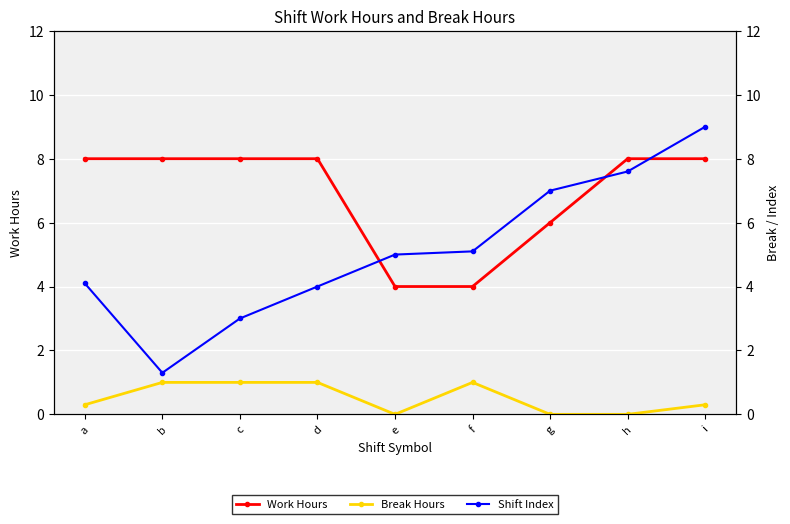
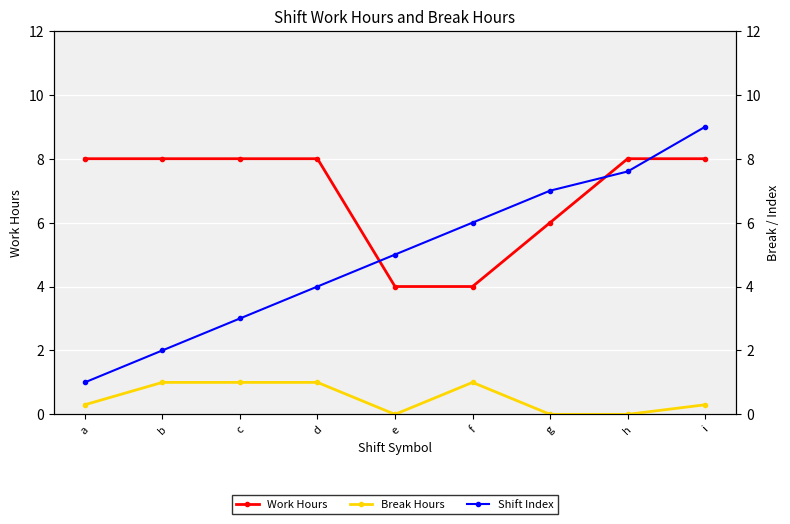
Shift Index, a: 4.1 -> 1.0
Shift Index, b: 1.3 -> 2.0
Shift Index, f: 5.1 -> 6.0
